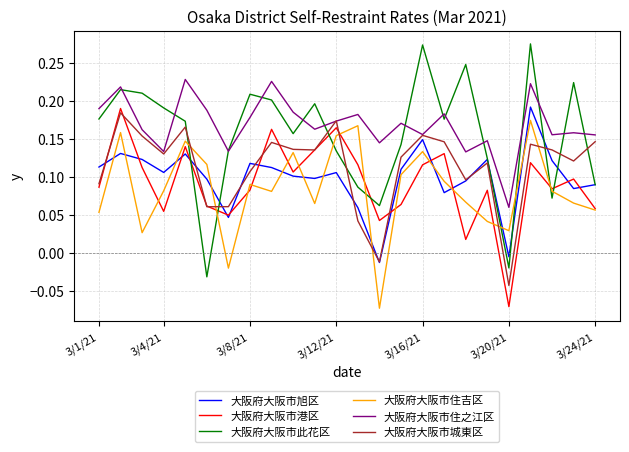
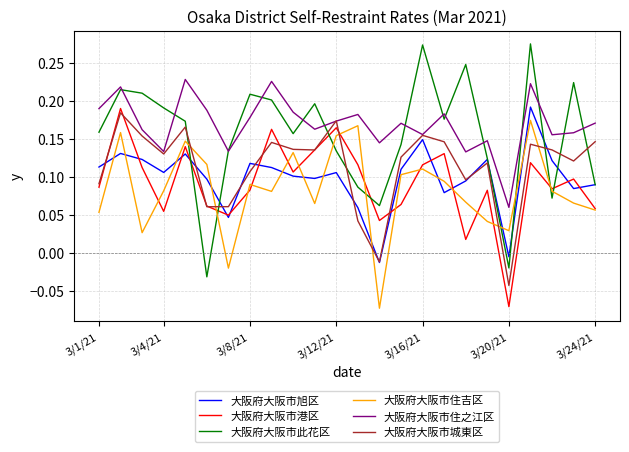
大阪府大阪市此花区, 3/1/21: 0.18 -> 0.16
大阪府大阪市住吉区, 3/16/21: 0.13 -> 0.11
大阪府大阪市住之江区, 3/24/21: 0.16 -> 0.17
